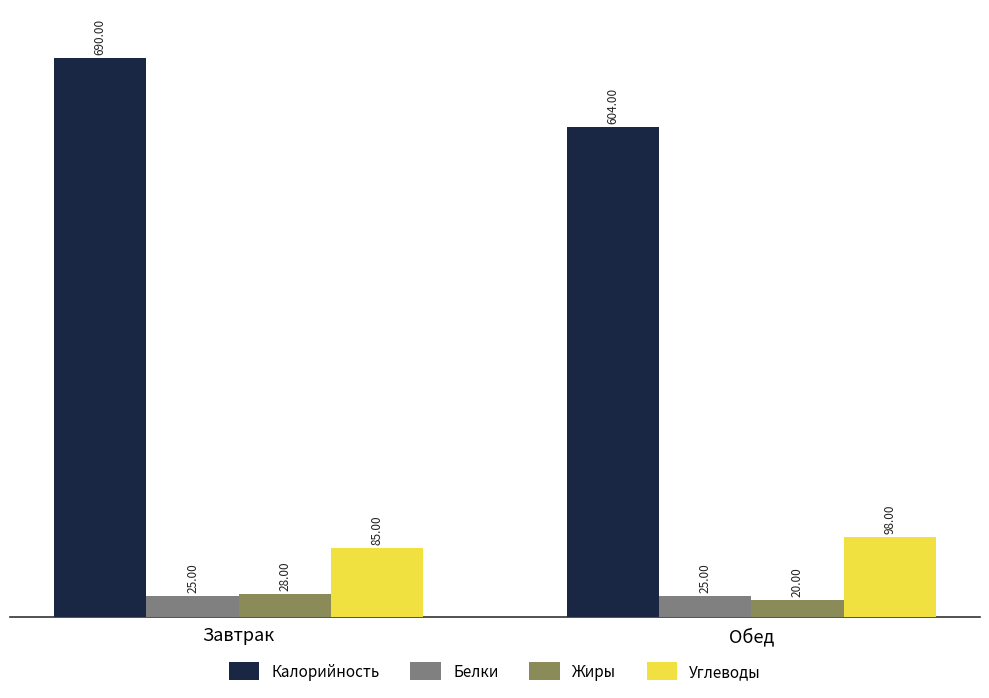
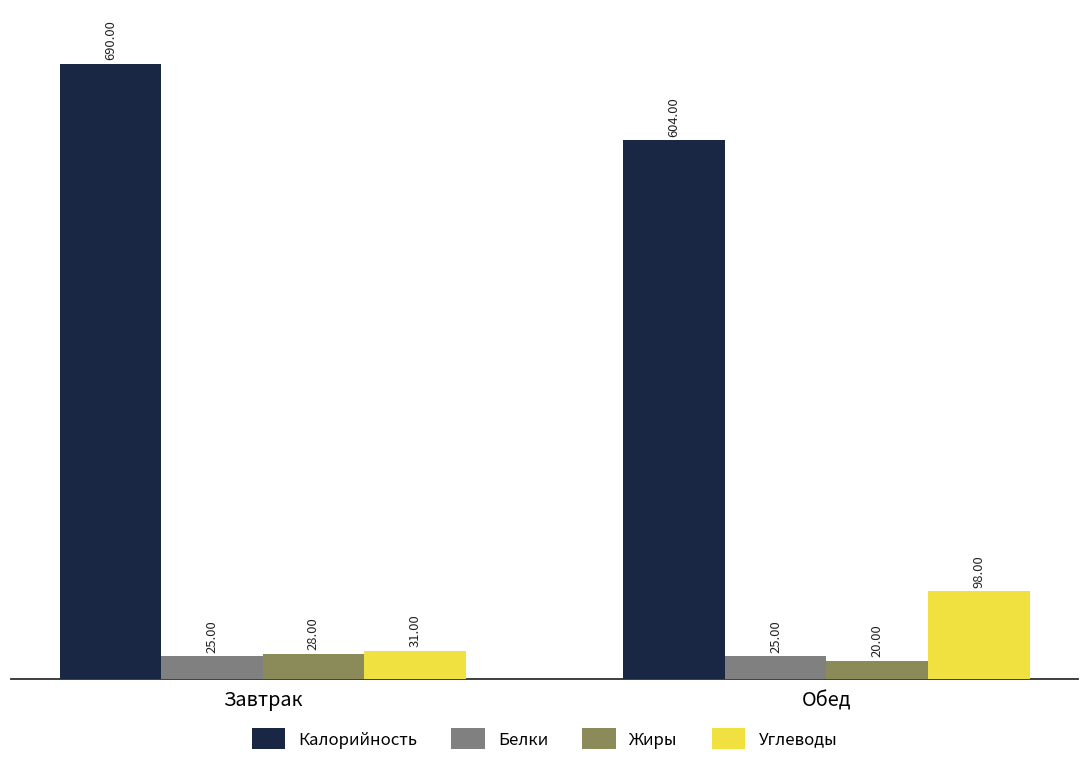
Углеводы, Завтрак: 85.00 -> 31.00
